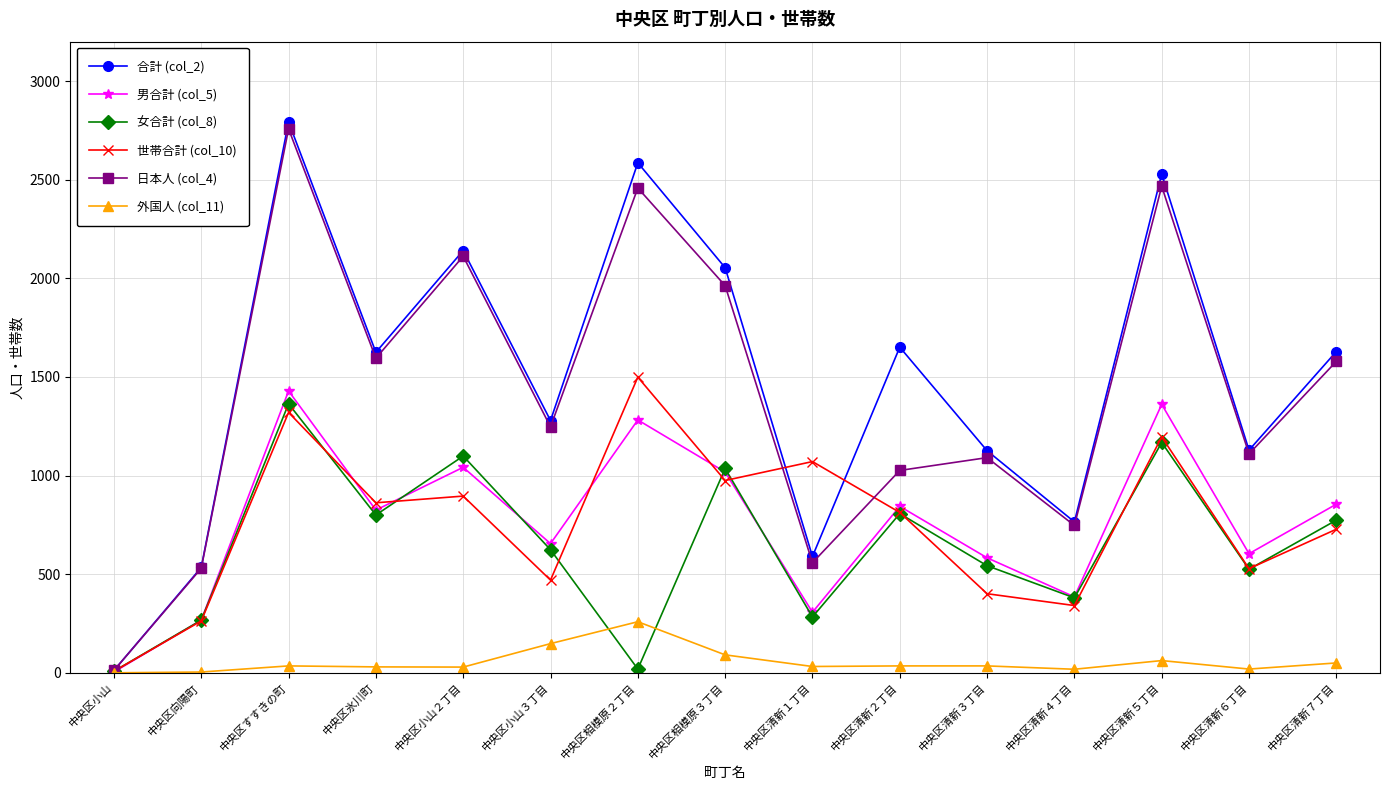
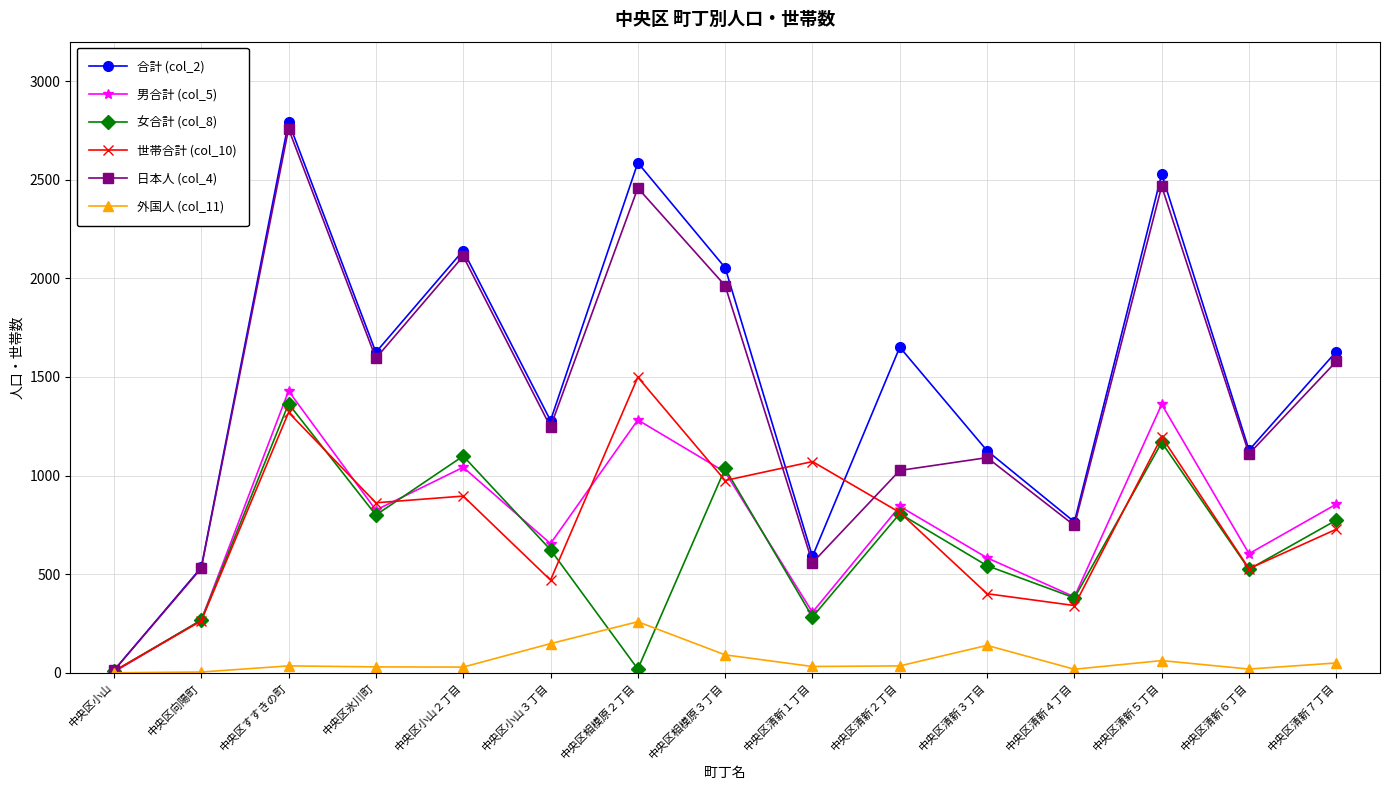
外国人 (col_11), 中央区清新３丁目: 40 -> 140
